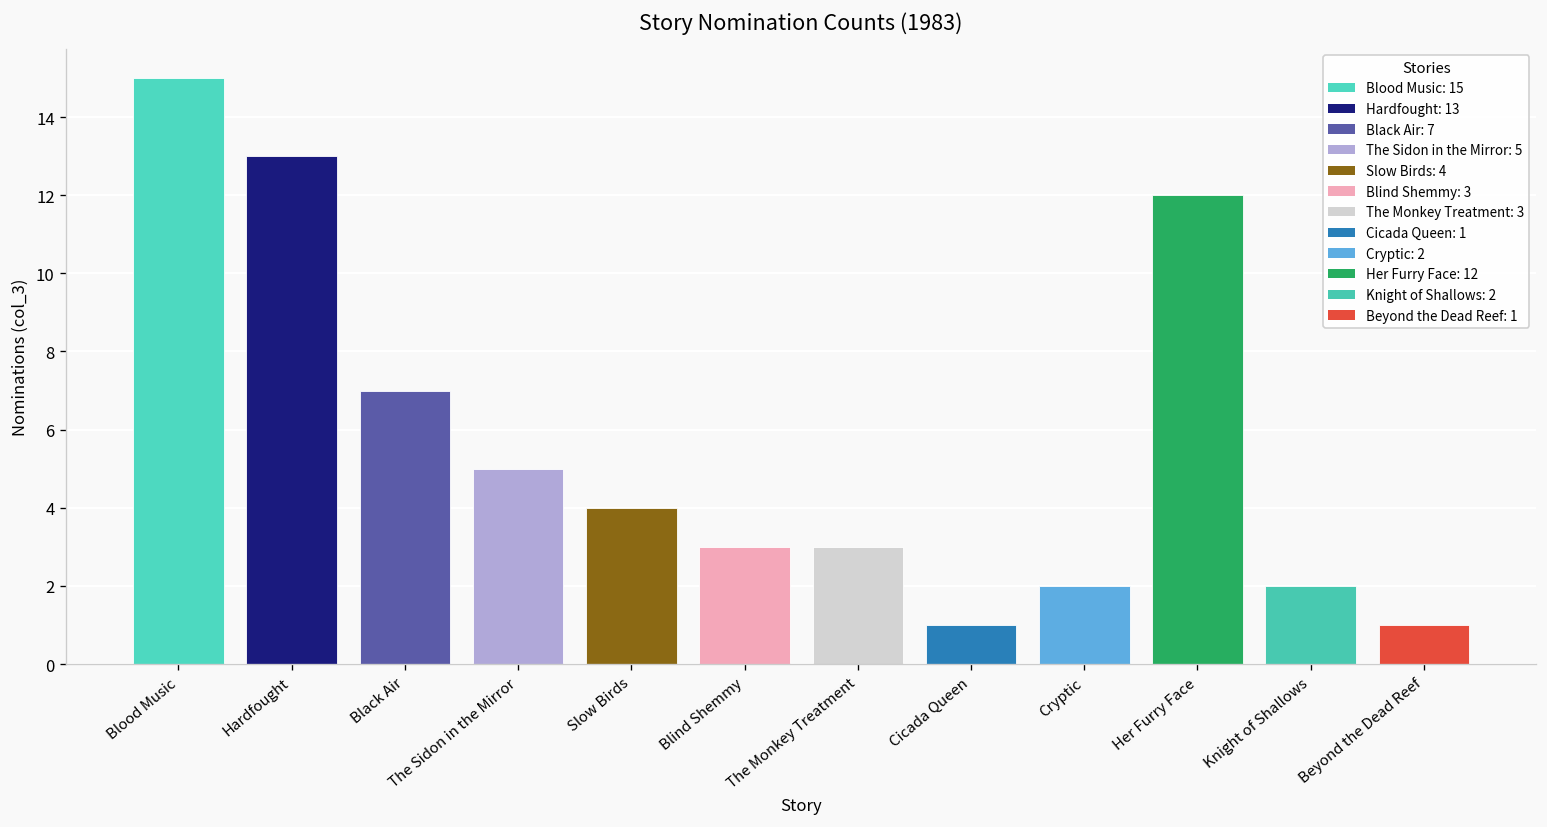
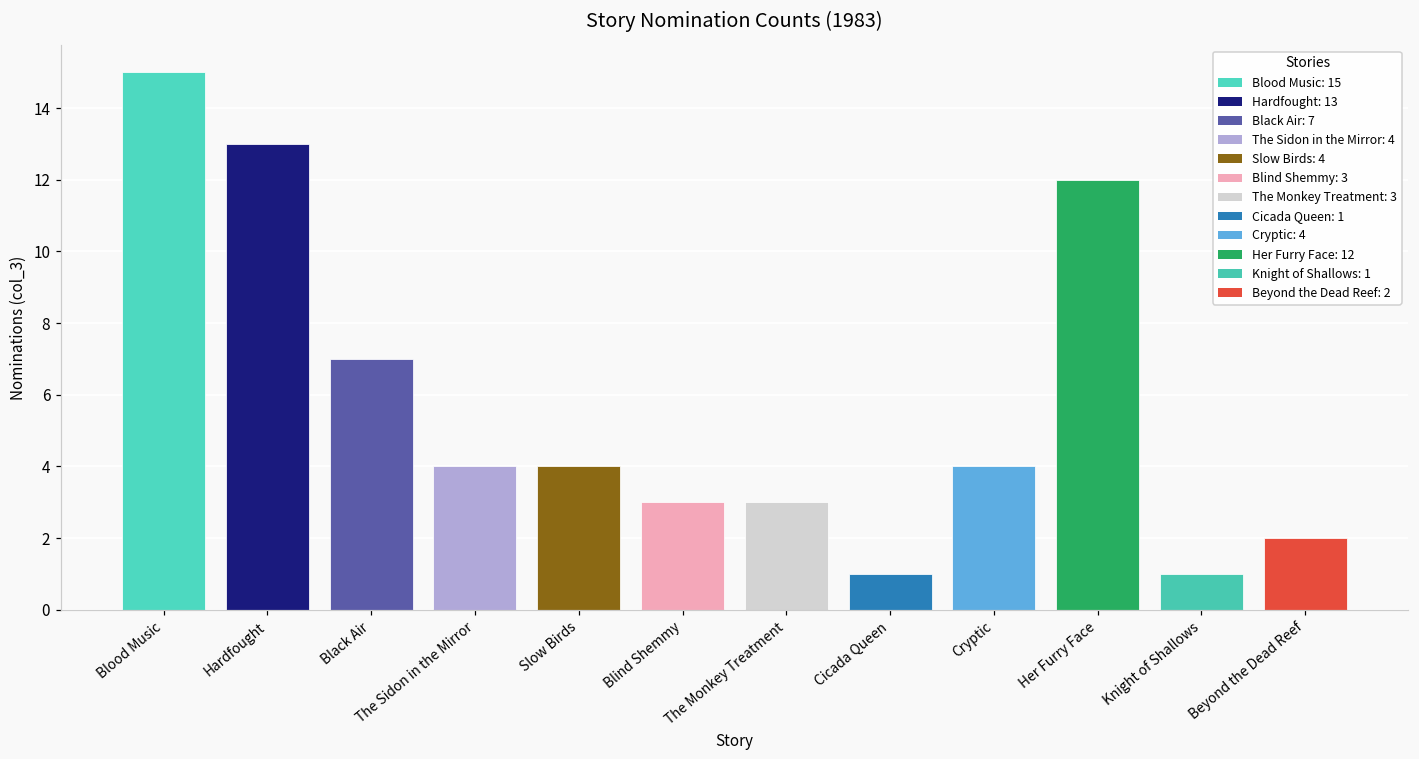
The Sidon in the Mirror: 5 -> 4
Cryptic: 2 -> 4
Knight of Shallows: 2 -> 1
Beyond the Dead Reef: 1 -> 2
